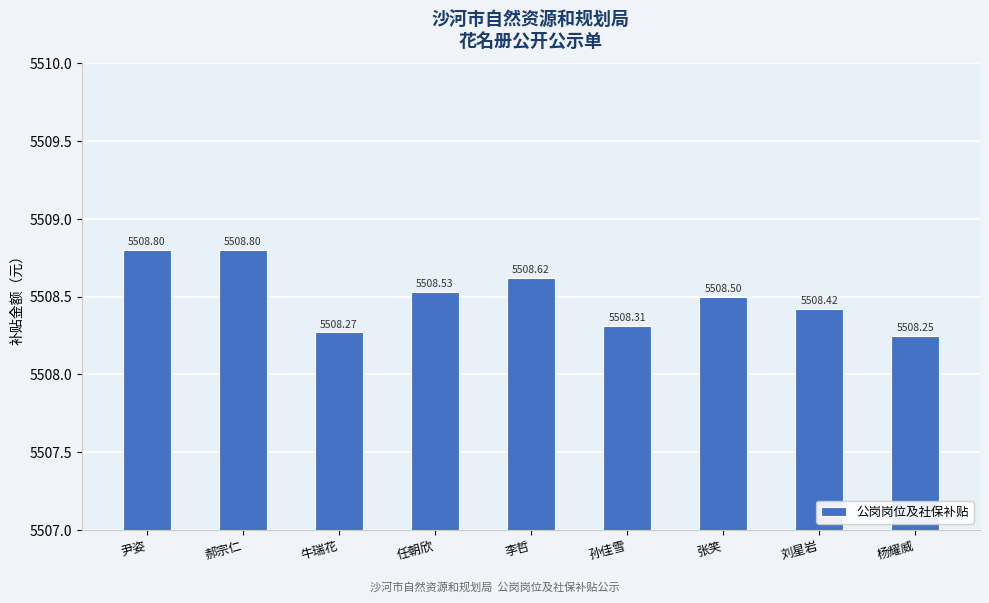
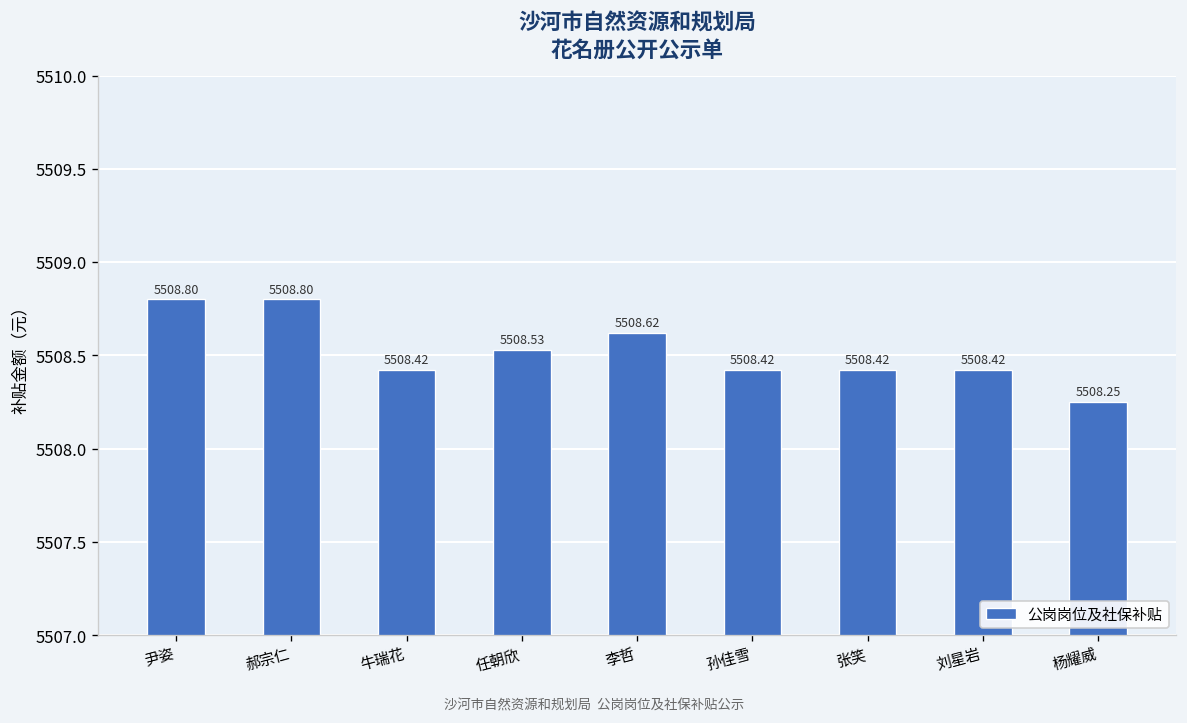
牛瑞花: 5508.27 -> 5508.42
孙佳雪: 5508.31 -> 5508.42
张笑: 5508.50 -> 5508.42
